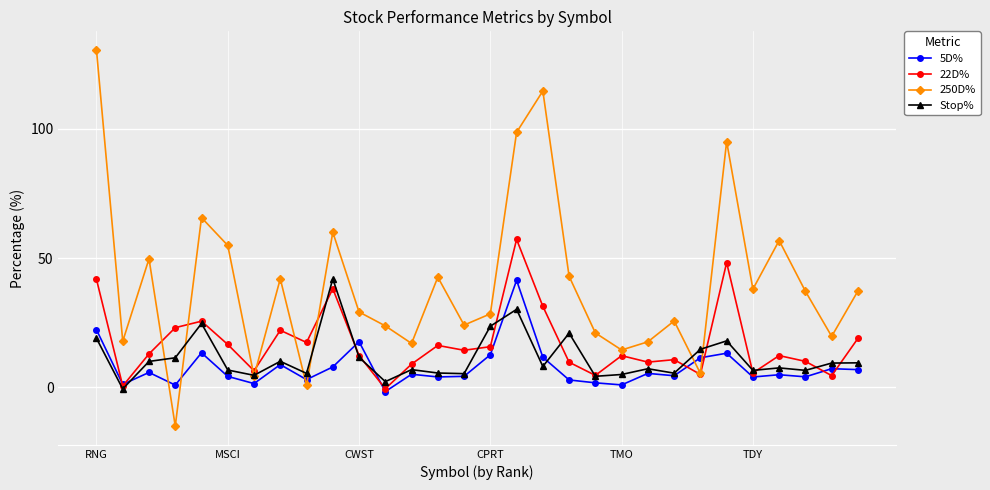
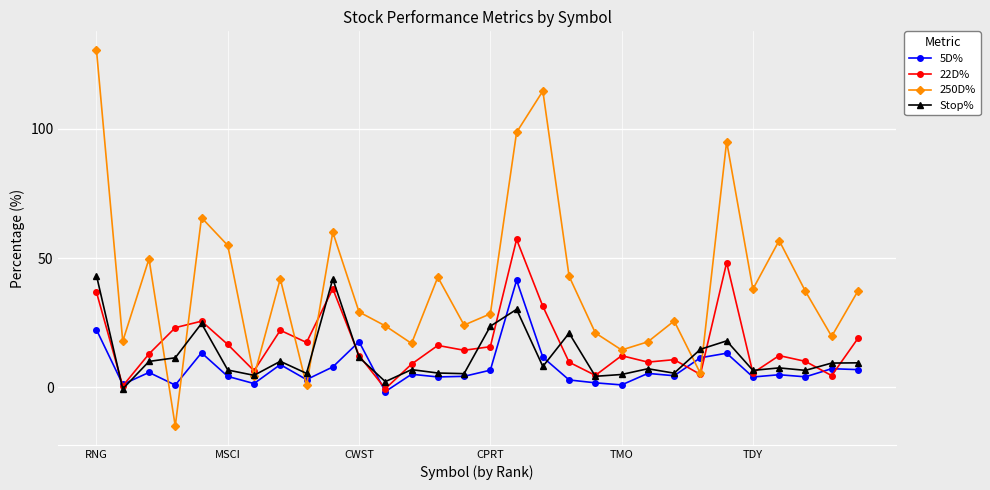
22D%, RNG: 42 -> 37
Stop%, RNG: 19 -> 43
5D%, CPRT: 13 -> 7
